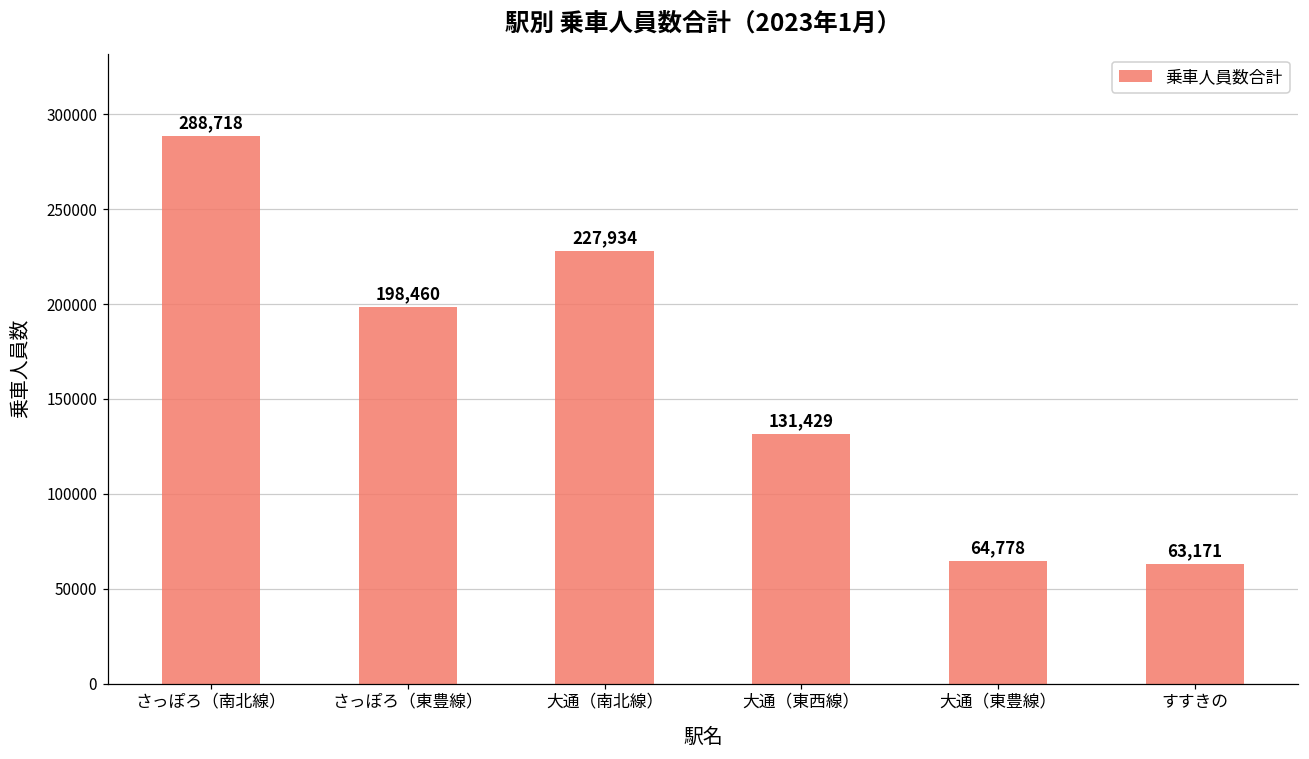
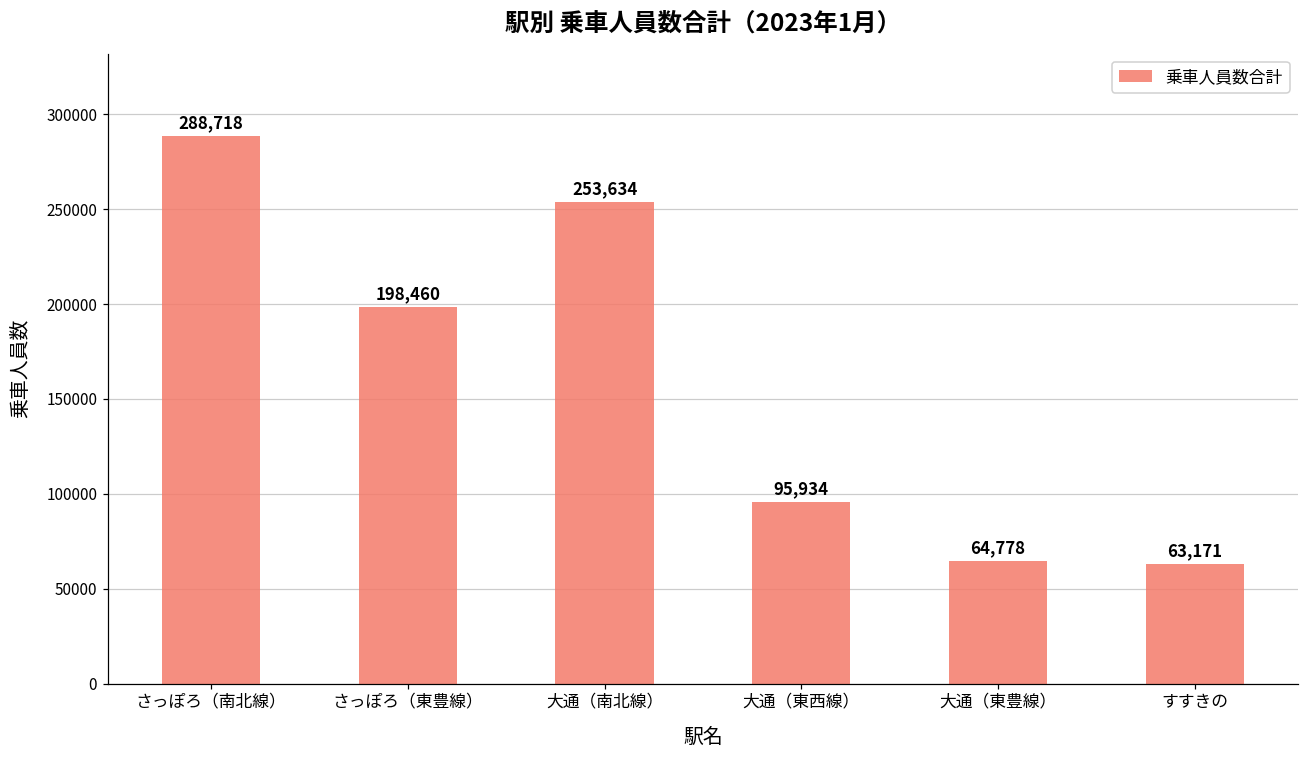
大通（南北線）: 227,934 -> 253,634
大通（東西線）: 131,429 -> 95,934
